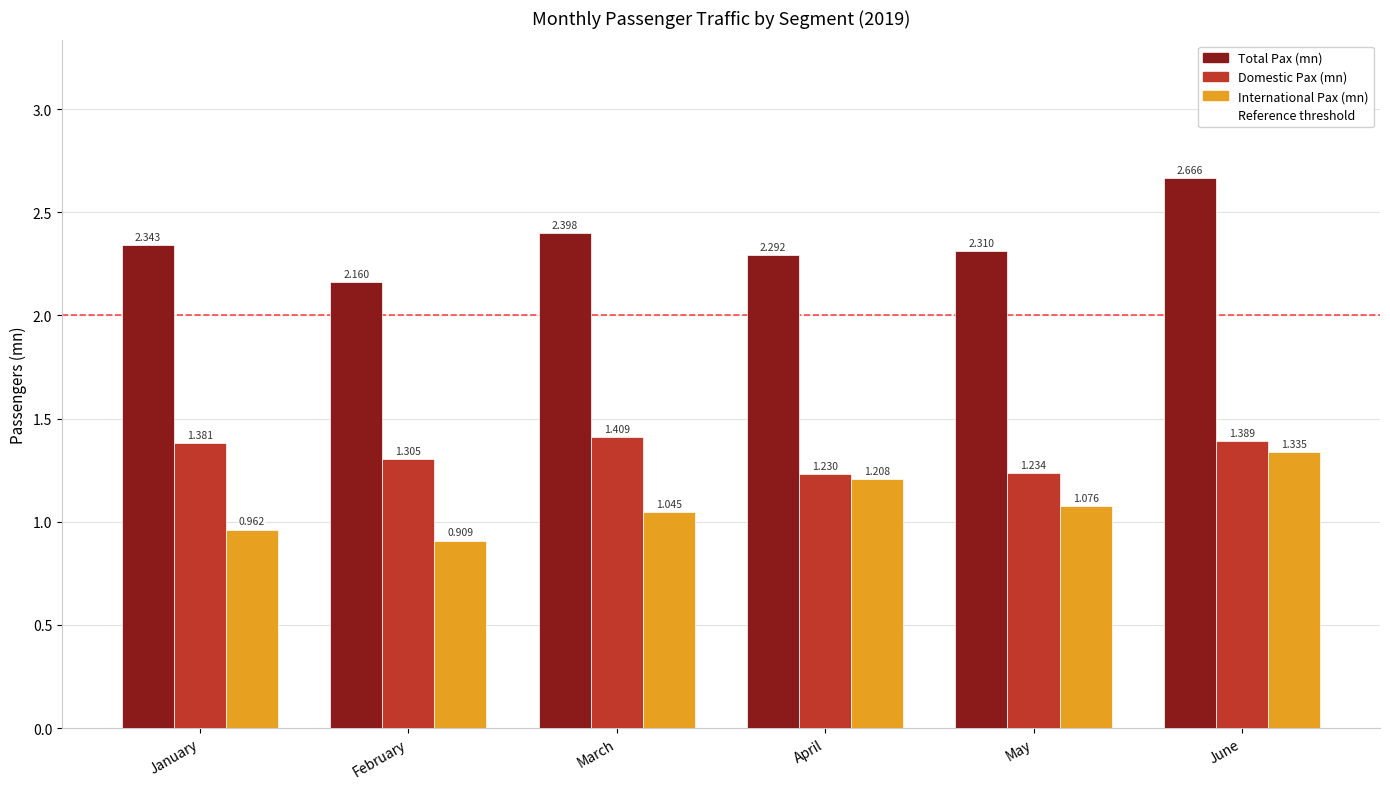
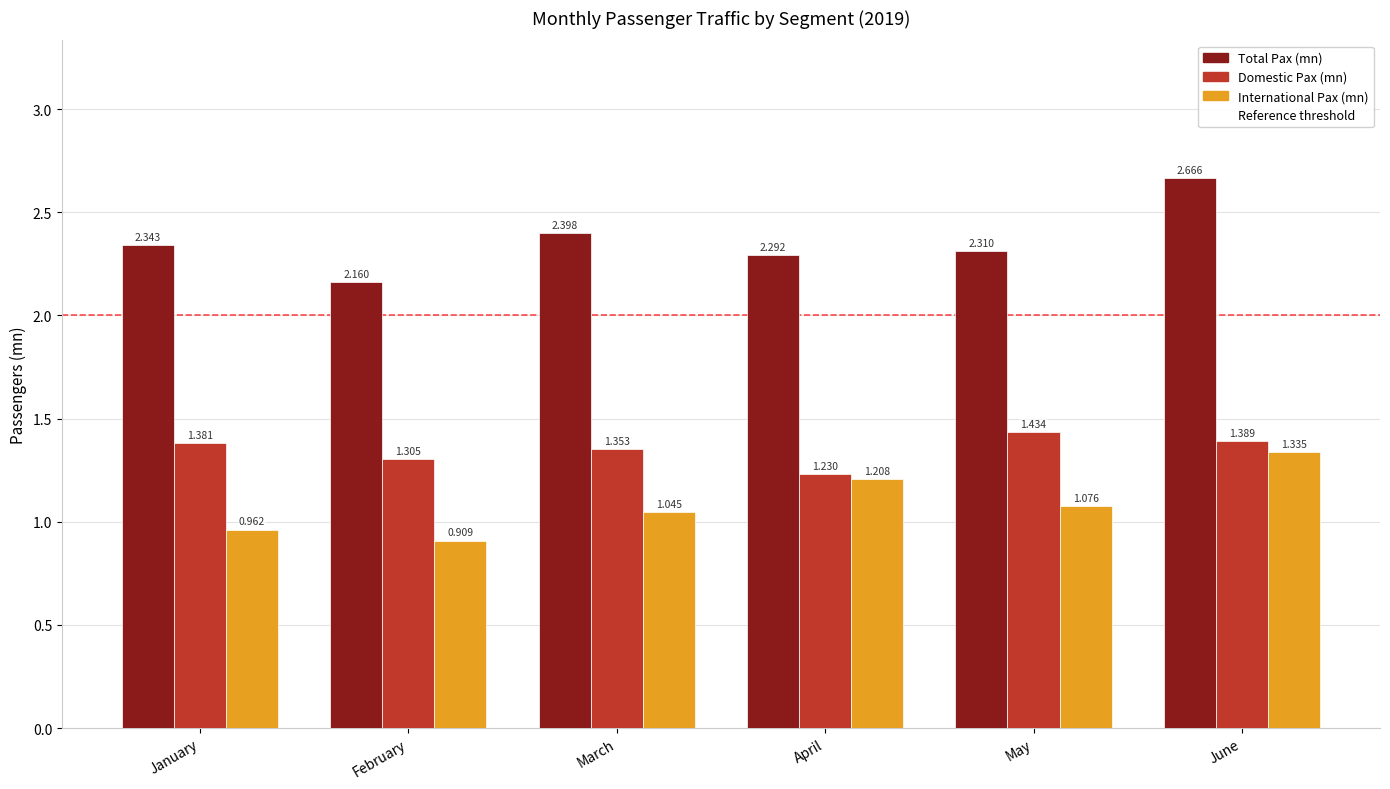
Domestic Pax (mn), March: 1.409 -> 1.353
Domestic Pax (mn), May: 1.234 -> 1.434
